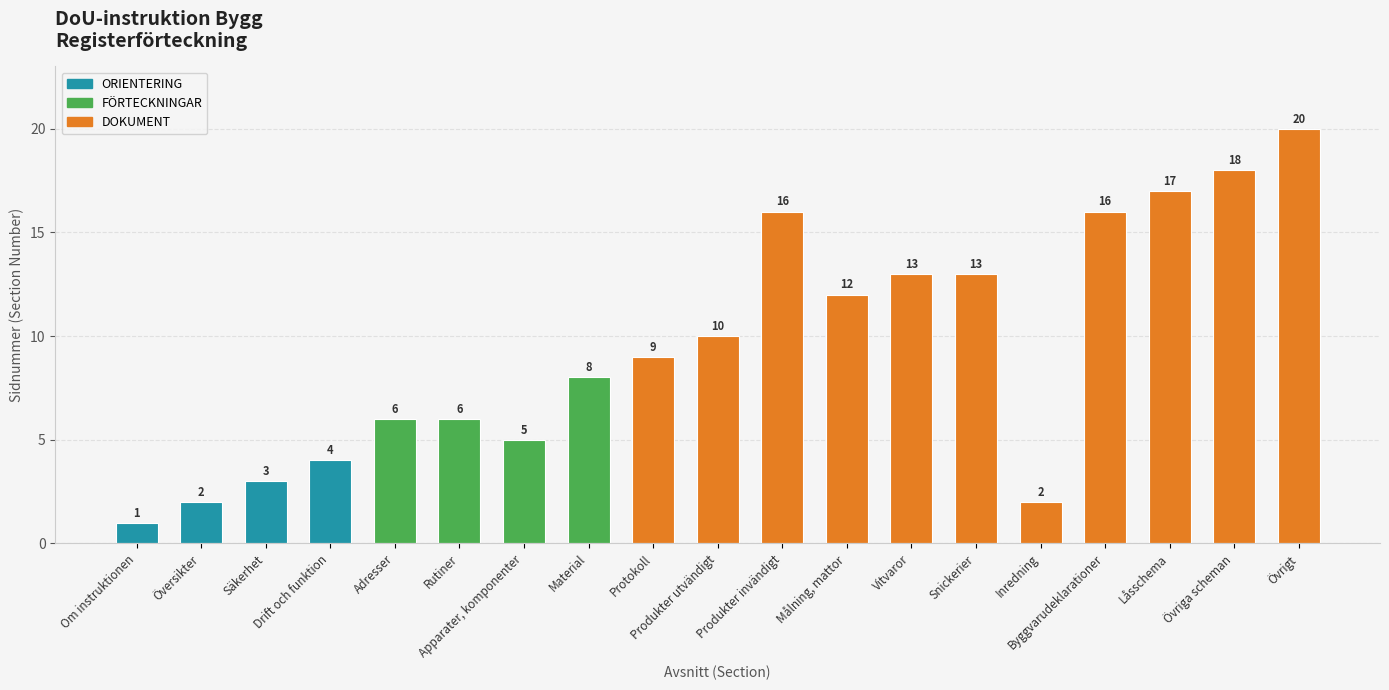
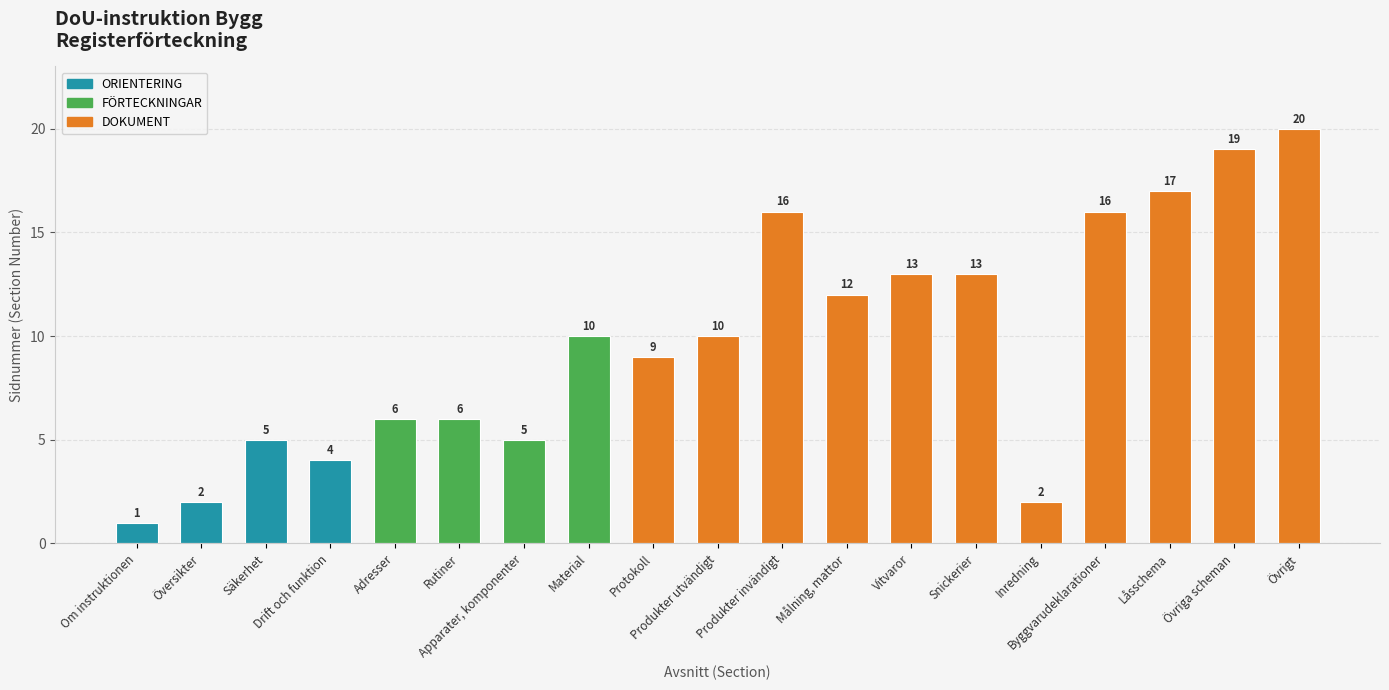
Säkerhet: 3 -> 5
Material: 8 -> 10
Övriga scheman: 18 -> 19
